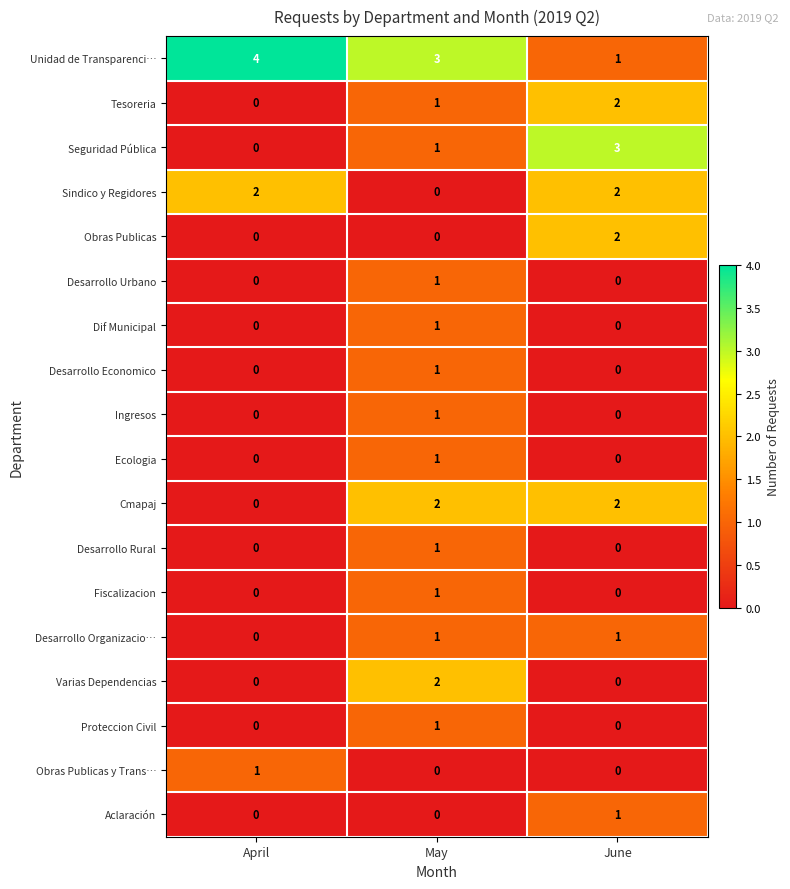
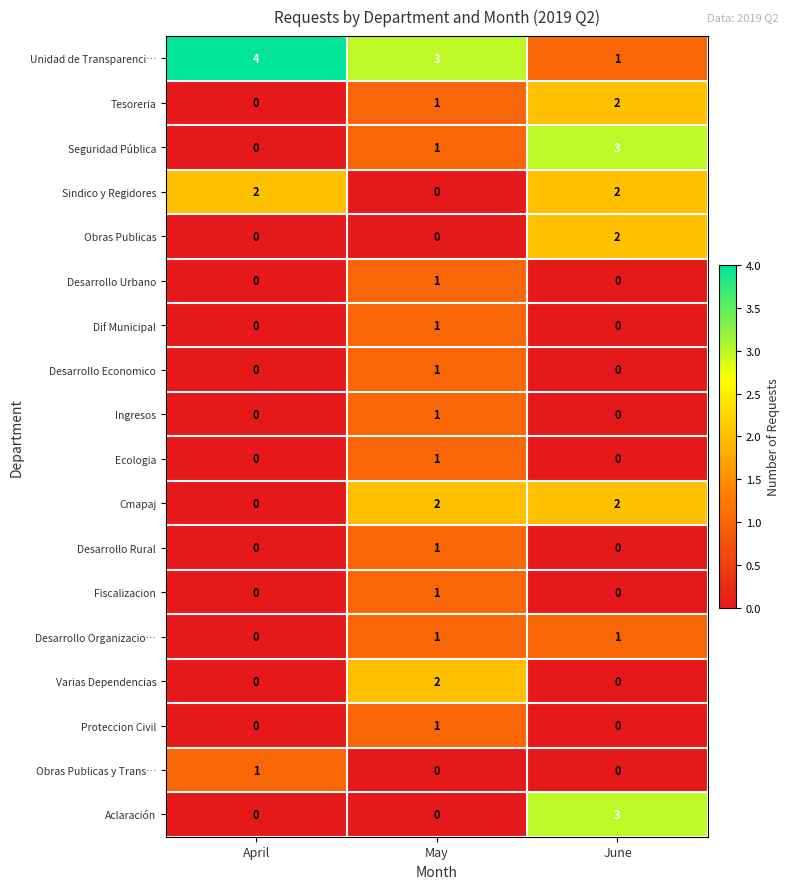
Aclaración, June: 1 -> 3
